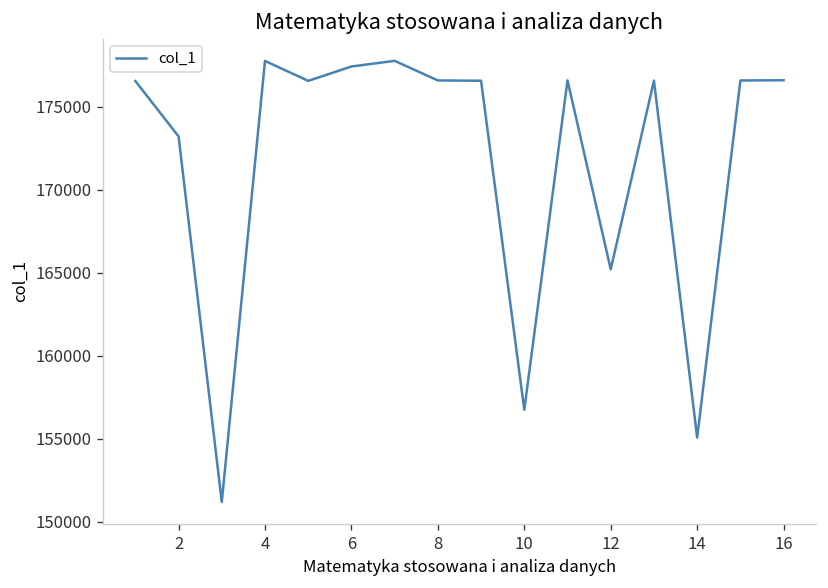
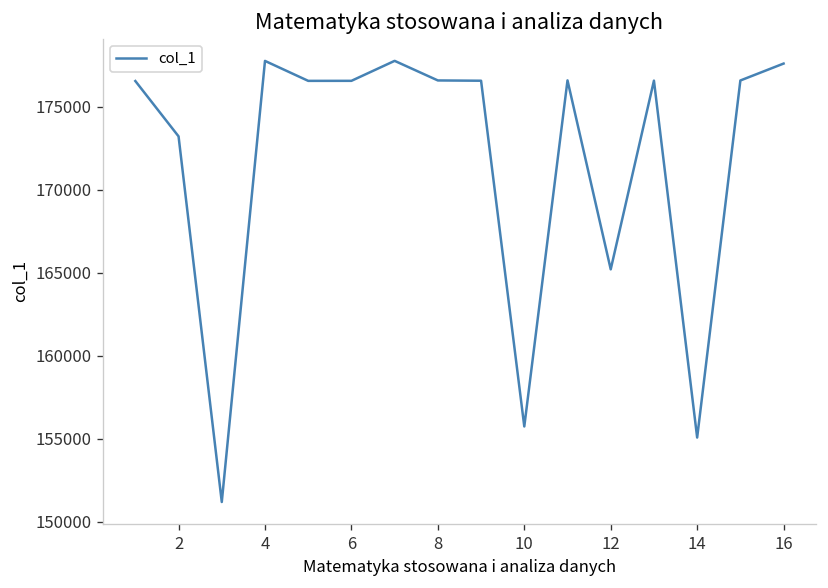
6: 177400 -> 176600
10: 156700 -> 155700
16: 176600 -> 177600
